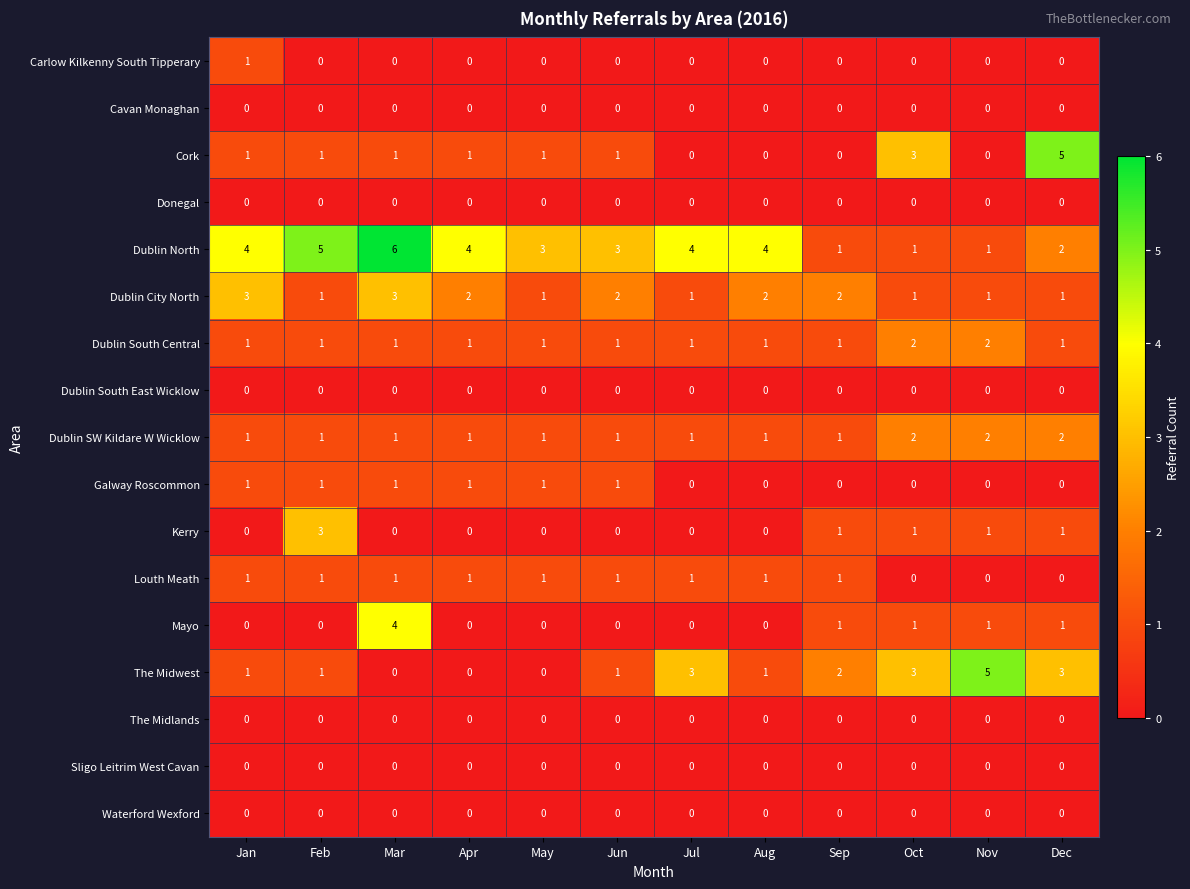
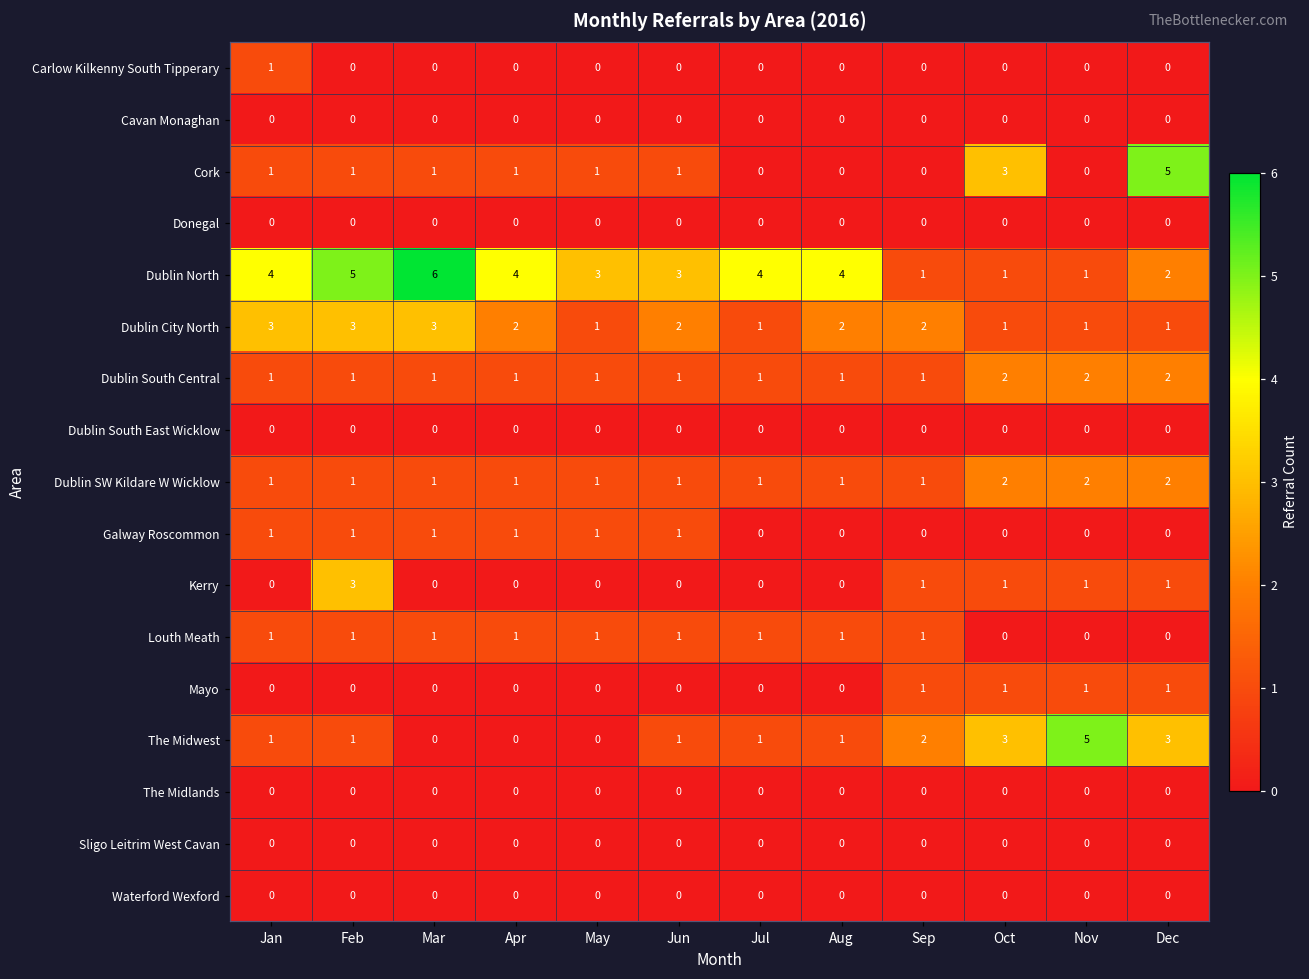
Dublin City North, Feb: 1 -> 3
Dublin South Central, Dec: 1 -> 2
Mayo, Mar: 4 -> 0
The Midwest, Jul: 3 -> 1
